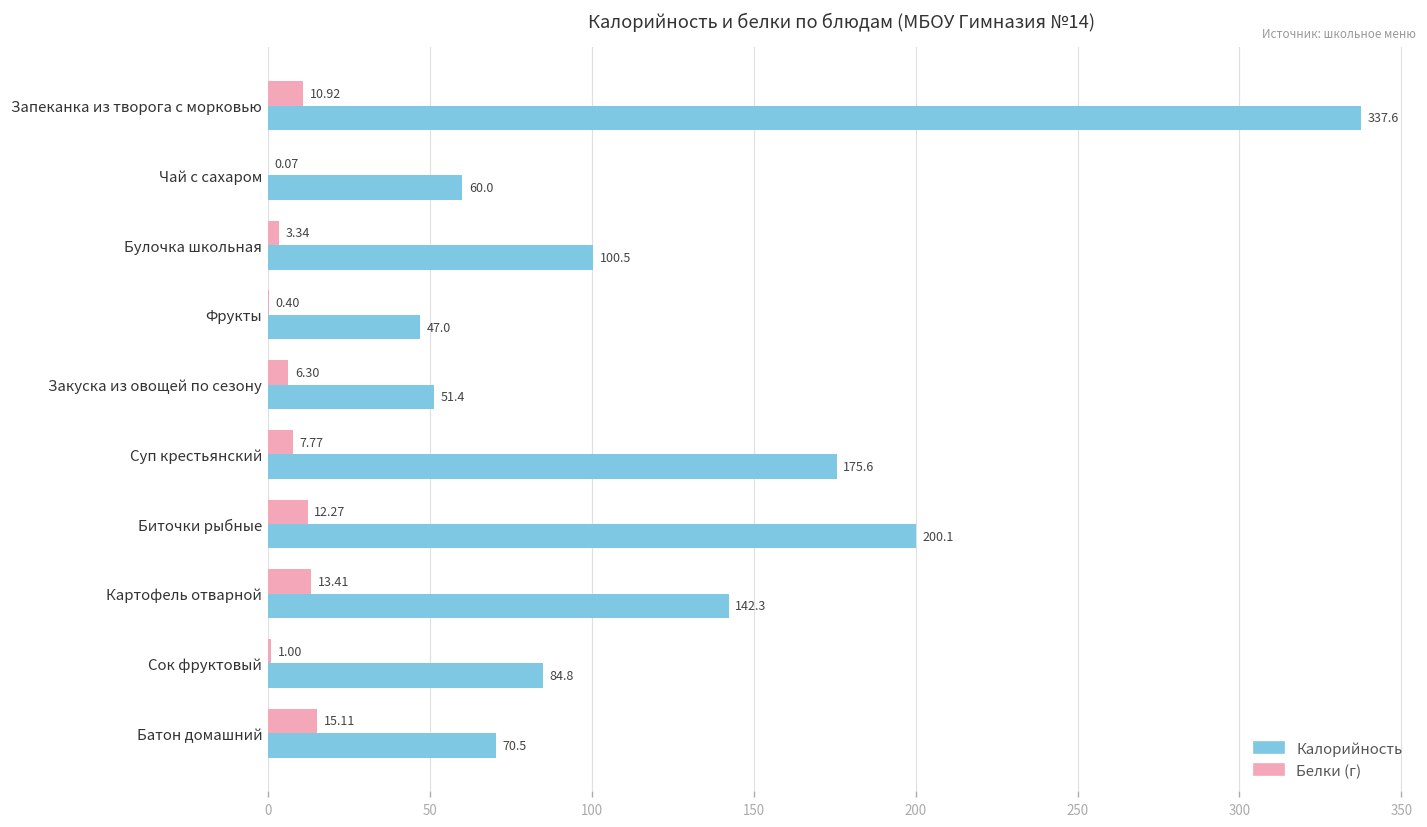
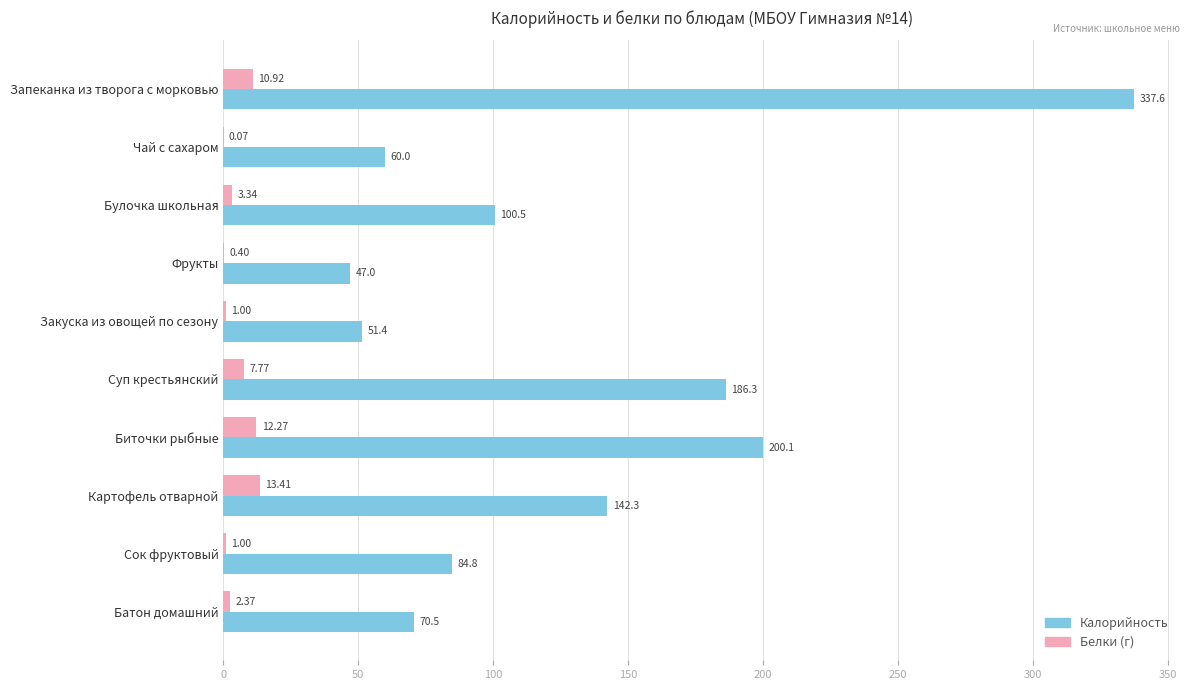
Белки (г), Закуска из овощей по сезону: 6.30 -> 1.00
Калорийность, Суп крестьянский: 175.6 -> 186.3
Белки (г), Батон домашний: 15.11 -> 2.37
